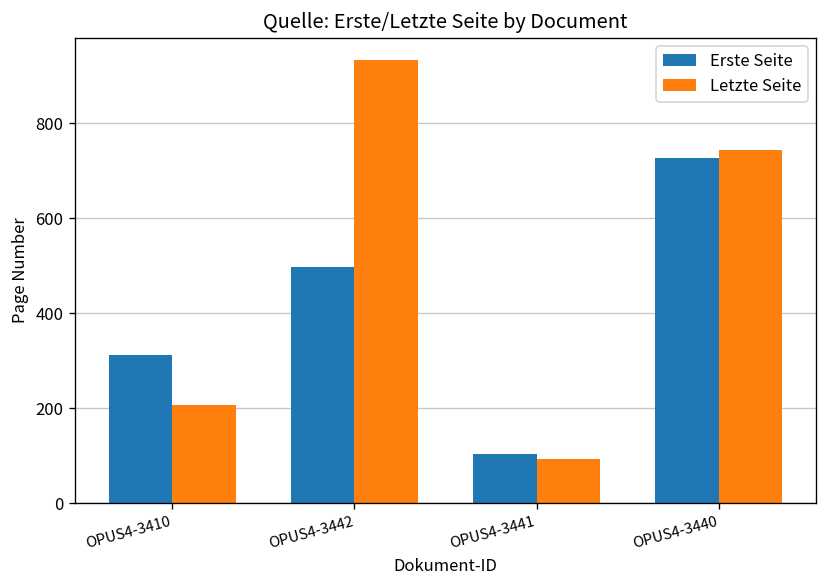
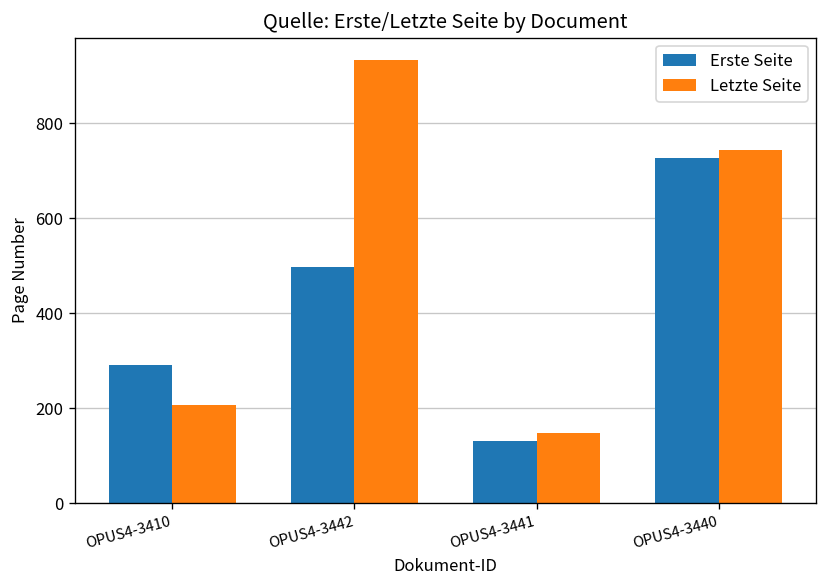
Erste Seite, OPUS4-3410: 310 -> 290
Erste Seite, OPUS4-3441: 100 -> 130
Letzte Seite, OPUS4-3441: 90 -> 150
